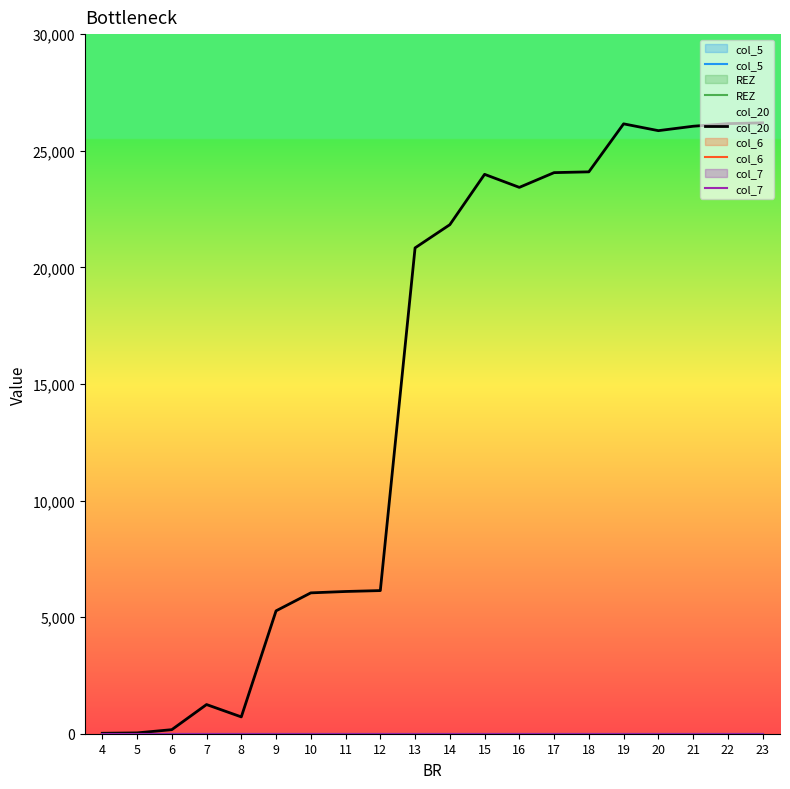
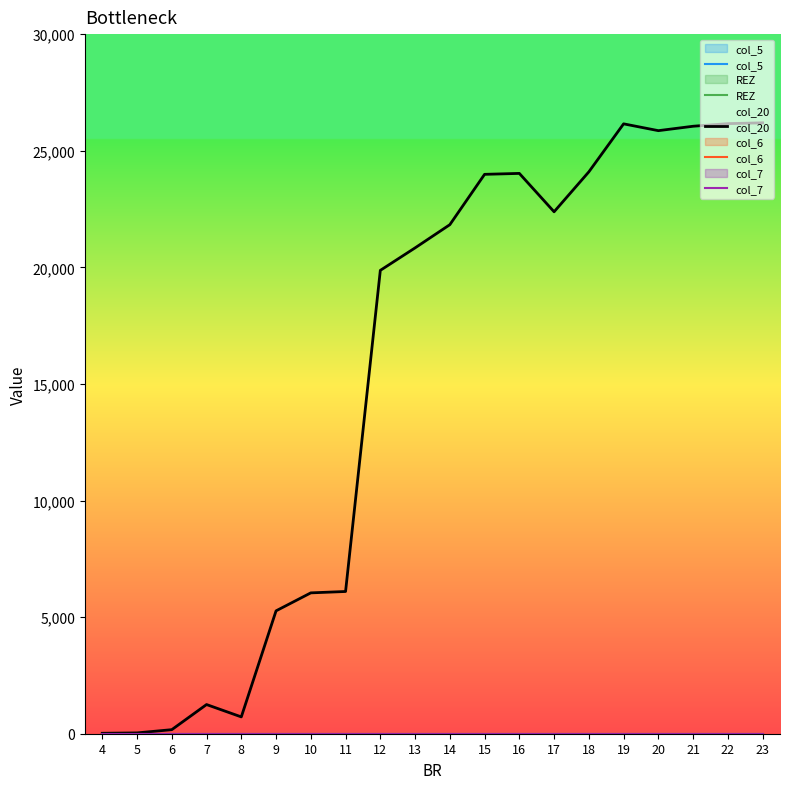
col_20, 12: 6,100 -> 19,900
col_20, 16: 23,400 -> 24,000
col_20, 17: 24,100 -> 22,400
